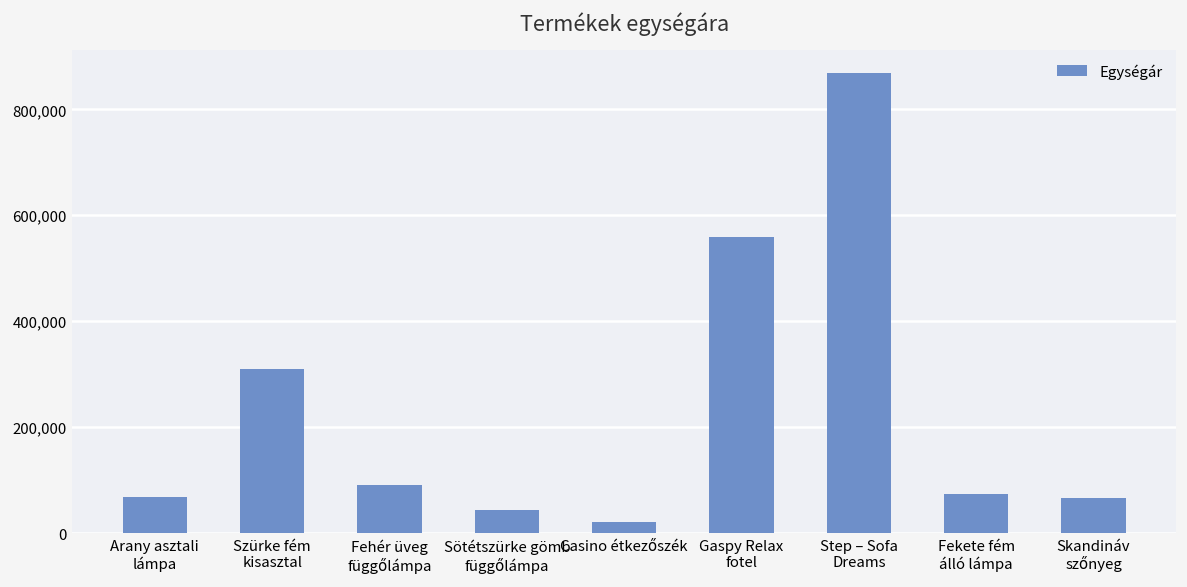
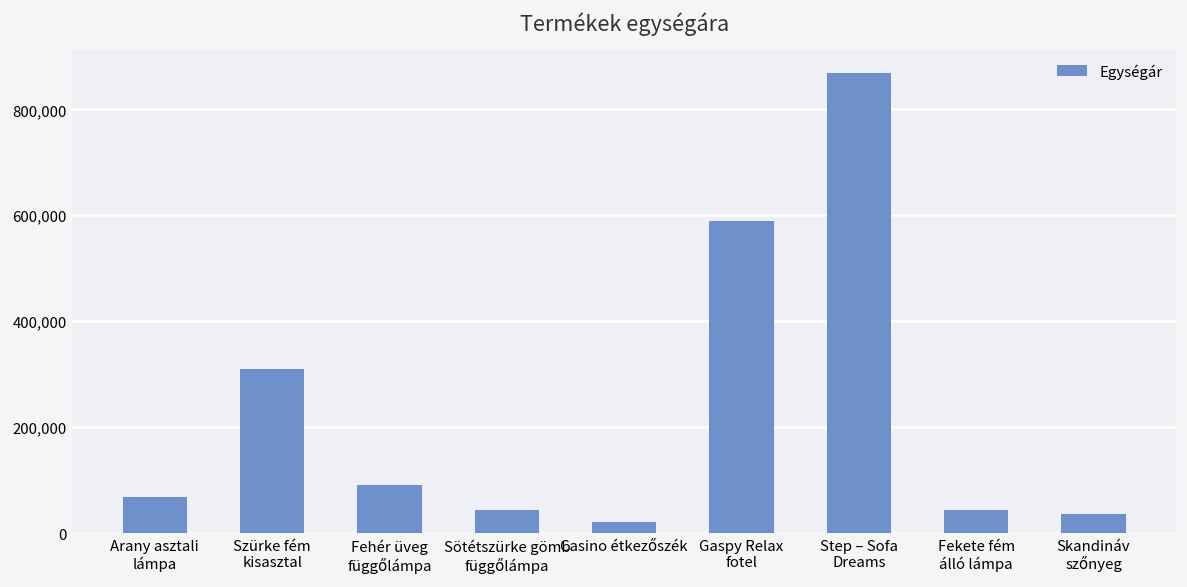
Gaspy Relax fotel: 560,000 -> 590,000
Fekete fém álló lámpa: 70,000 -> 40,000
Skandináv szőnyeg: 70,000 -> 40,000
